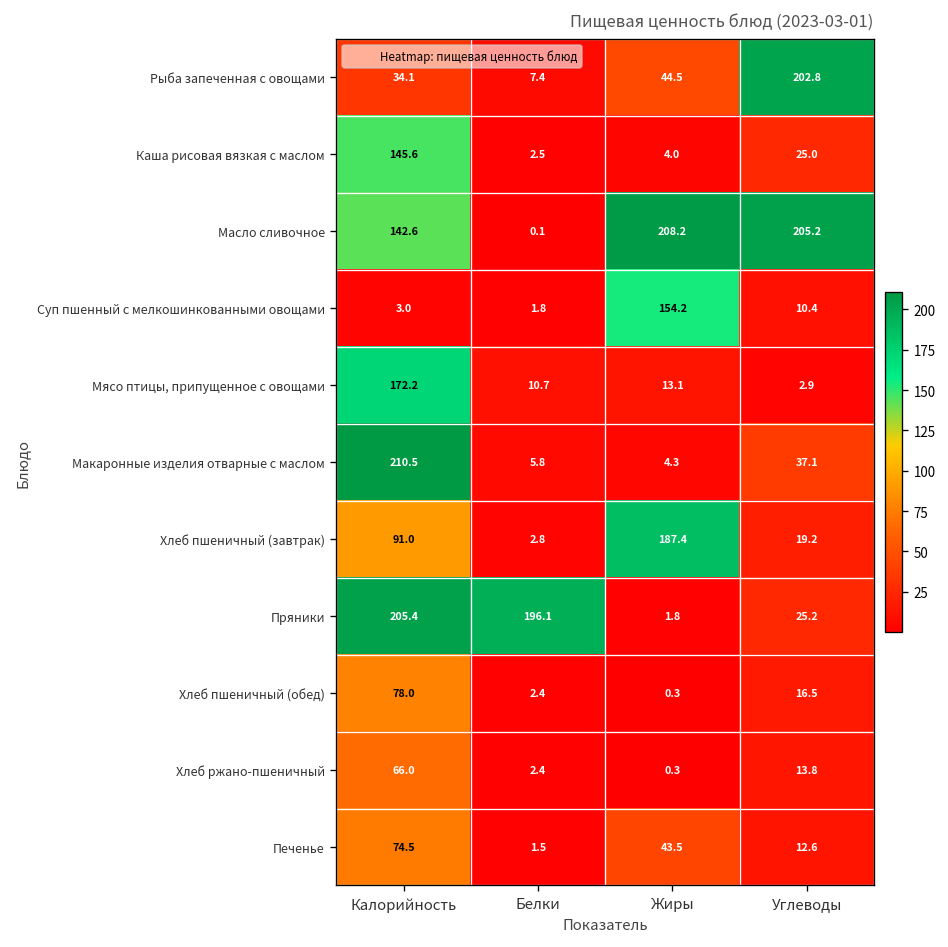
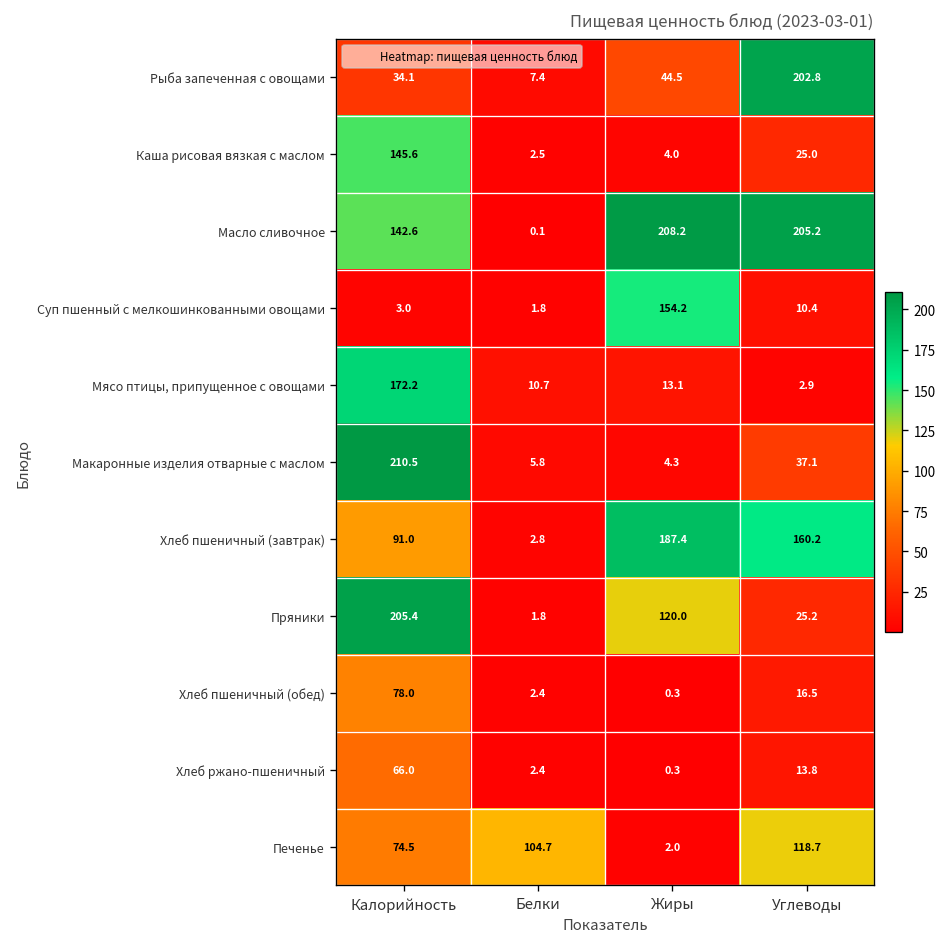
Хлеб пшеничный (завтрак), Углеводы: 19.2 -> 160.2
Пряники, Белки: 196.1 -> 1.8
Пряники, Жиры: 1.8 -> 120.0
Печенье, Белки: 1.5 -> 104.7
Печенье, Жиры: 43.5 -> 2.0
Печенье, Углеводы: 12.6 -> 118.7
